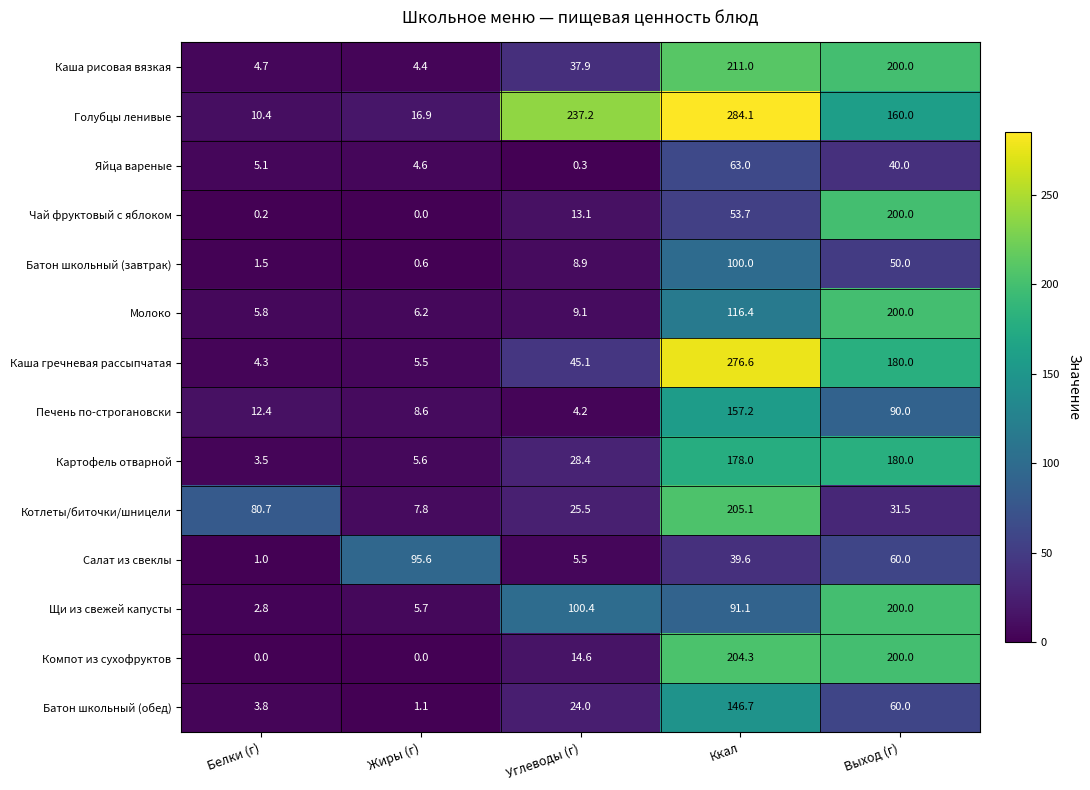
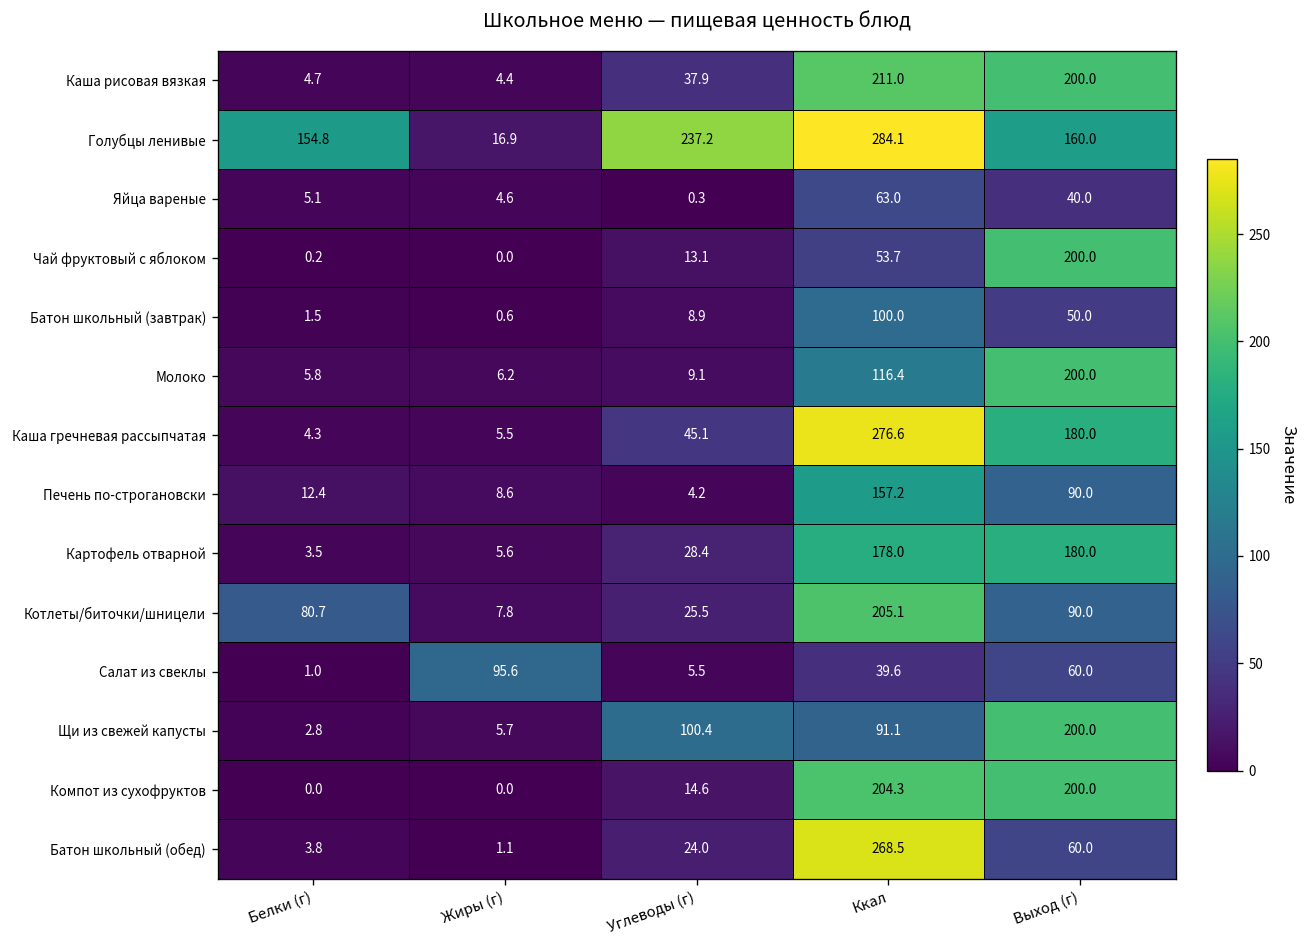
Голубцы ленивые, Белки (г): 10.4 -> 154.8
Котлеты/биточки/шницели, Выход (г): 31.5 -> 90.0
Батон школьный (обед), Ккал: 146.7 -> 268.5
